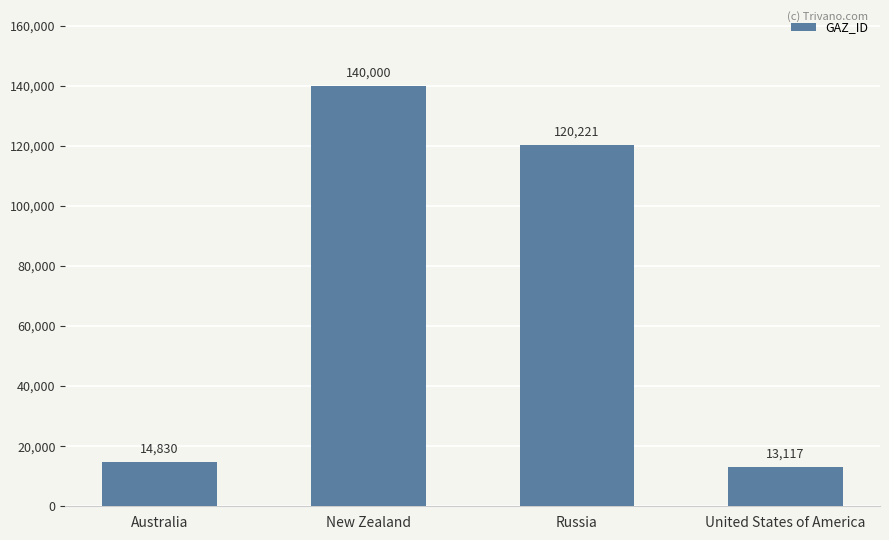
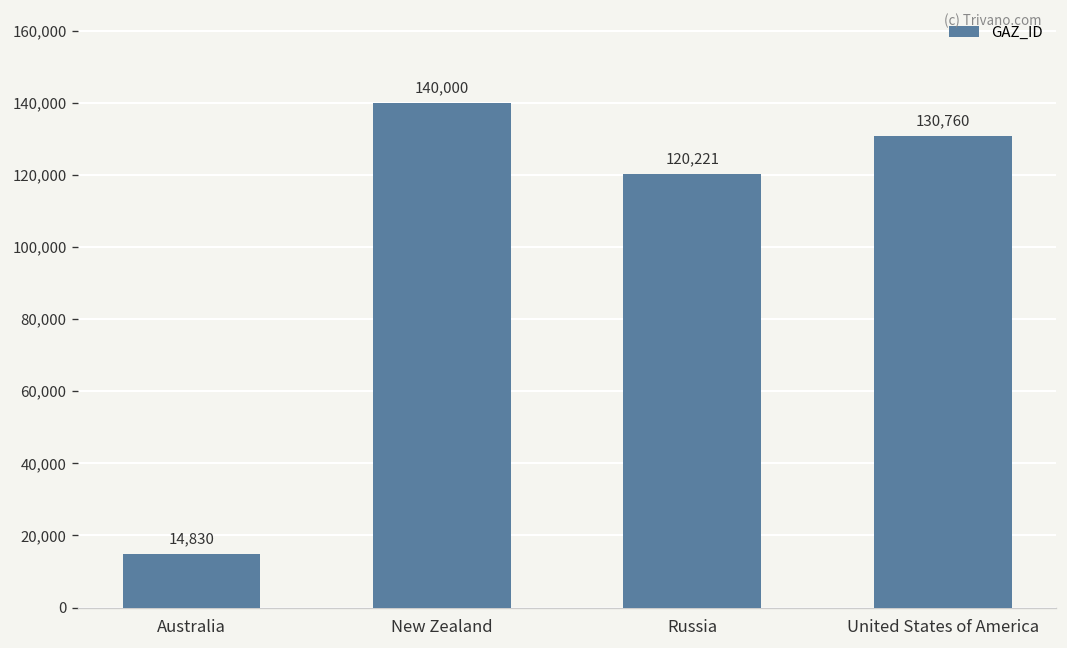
United States of America: 13,117 -> 130,760
